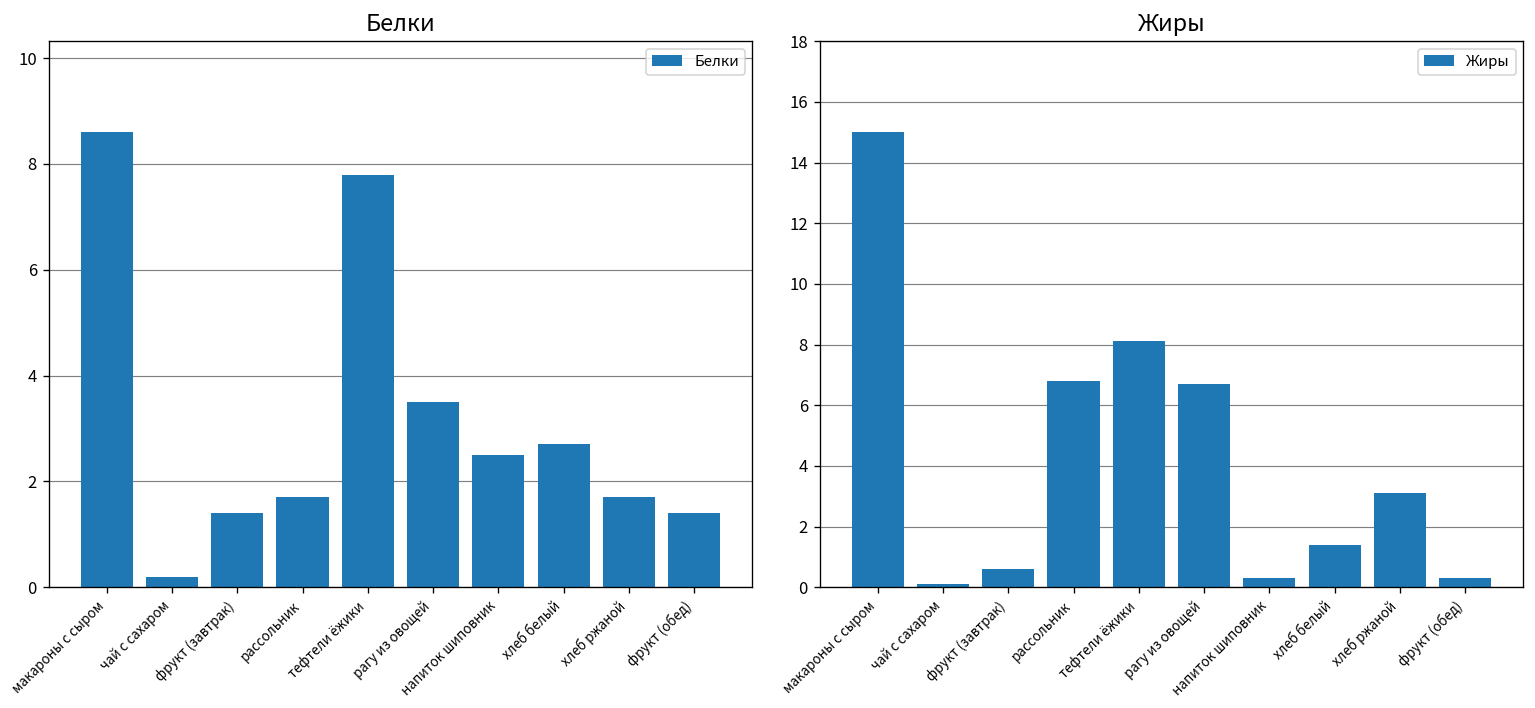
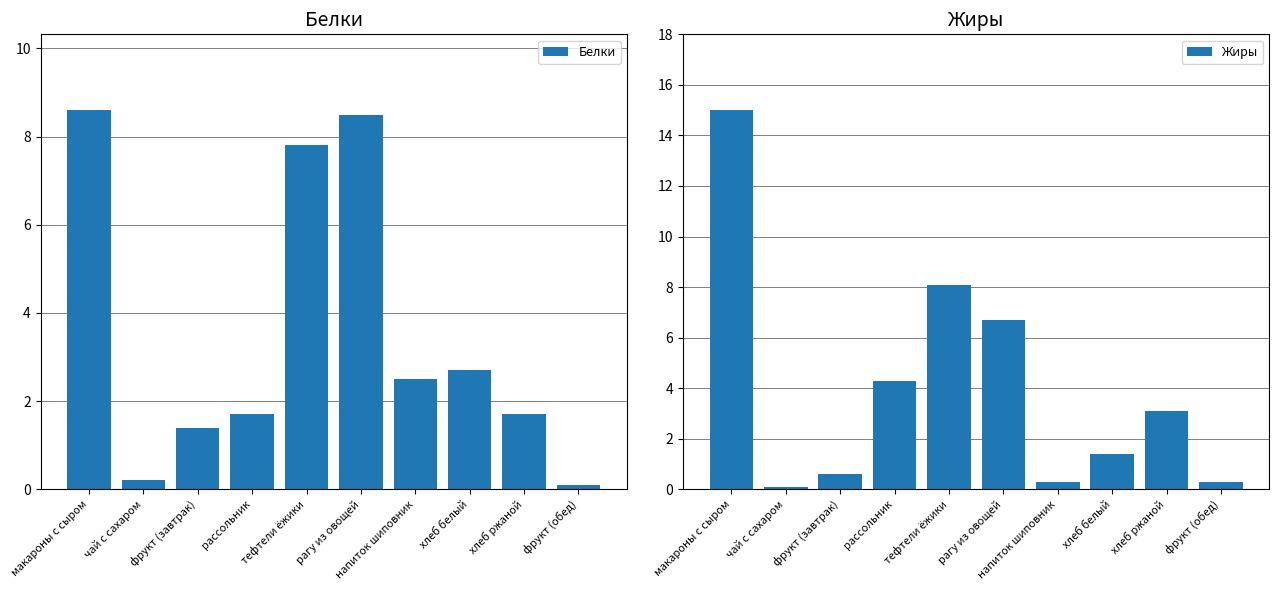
Белки, рагу из овощей: 3.5 -> 8.5
Белки, фрукт (обед): 1.4 -> 0.1
Жиры, рассольник: 6.8 -> 4.3
